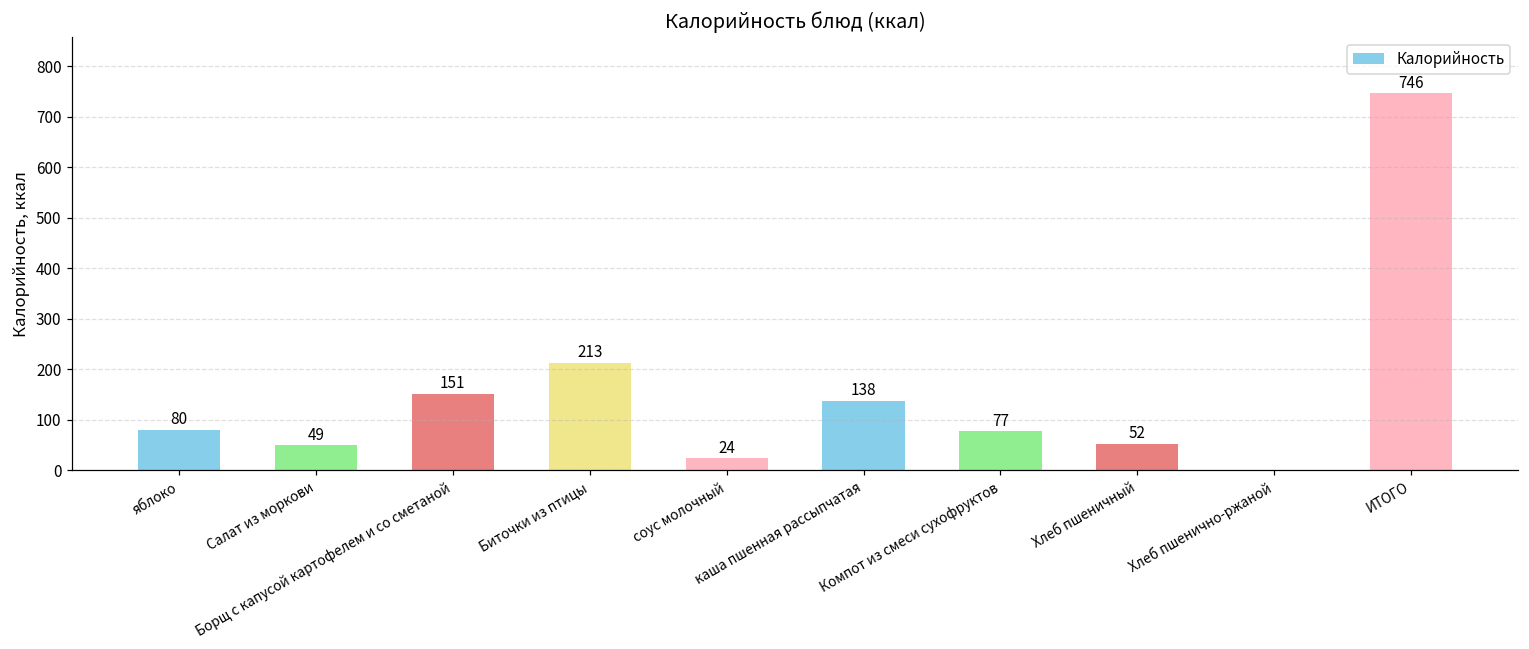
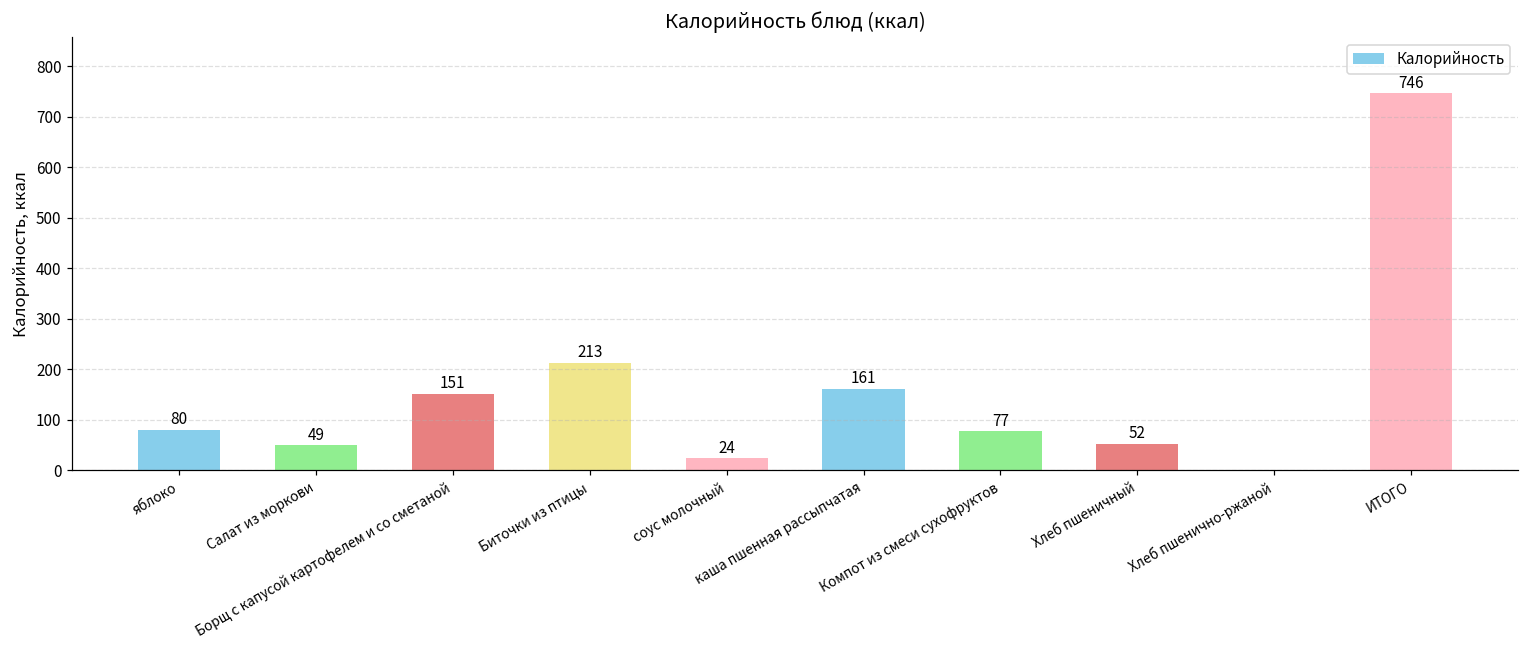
каша пшенная рассыпчатая: 138 -> 161
